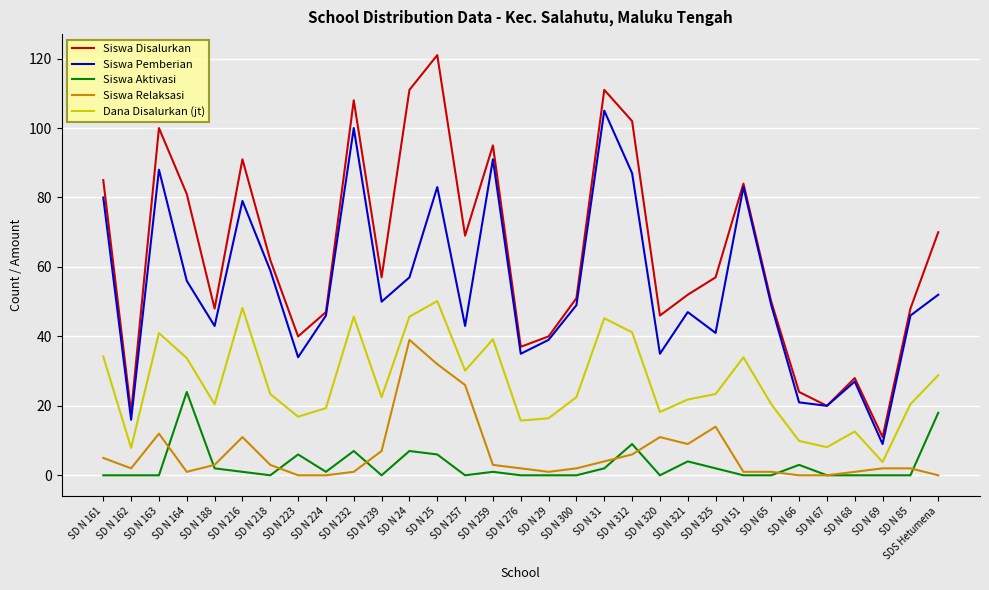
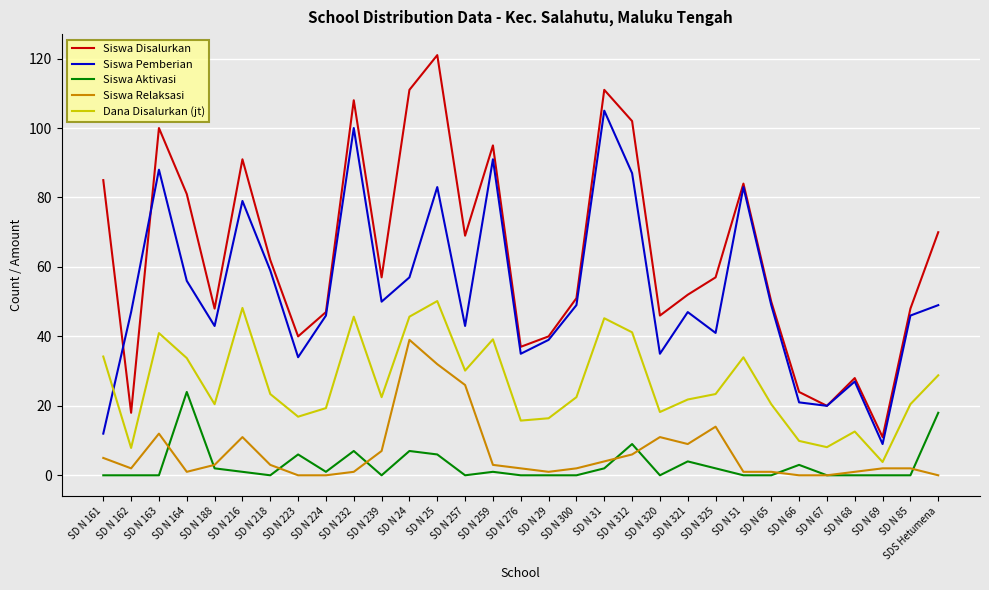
Siswa Pemberian, SD N 161: 80 -> 12
Siswa Pemberian, SD N 162: 16 -> 47
Siswa Pemberian, SDS Hetumena: 52 -> 49
